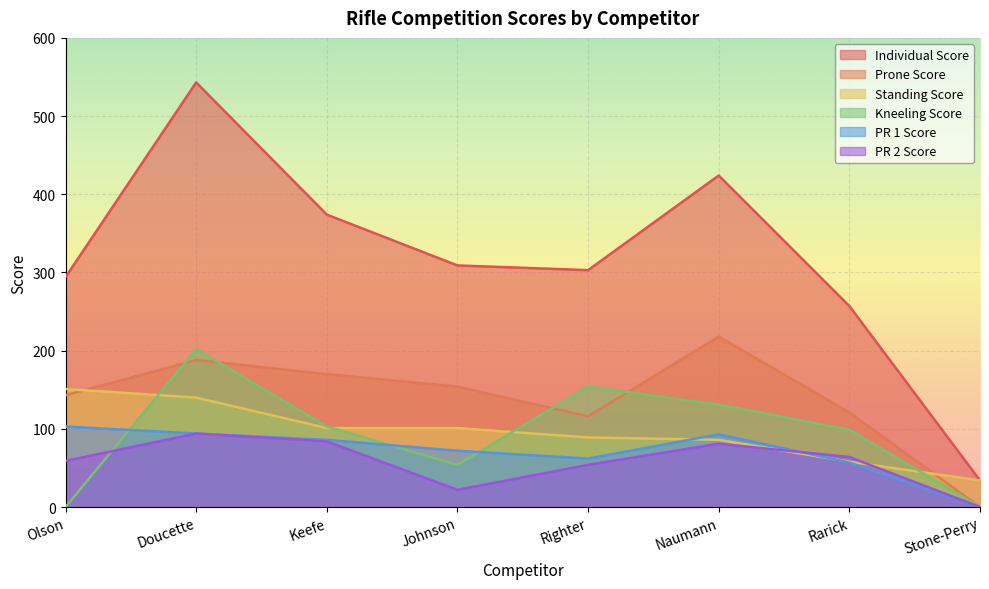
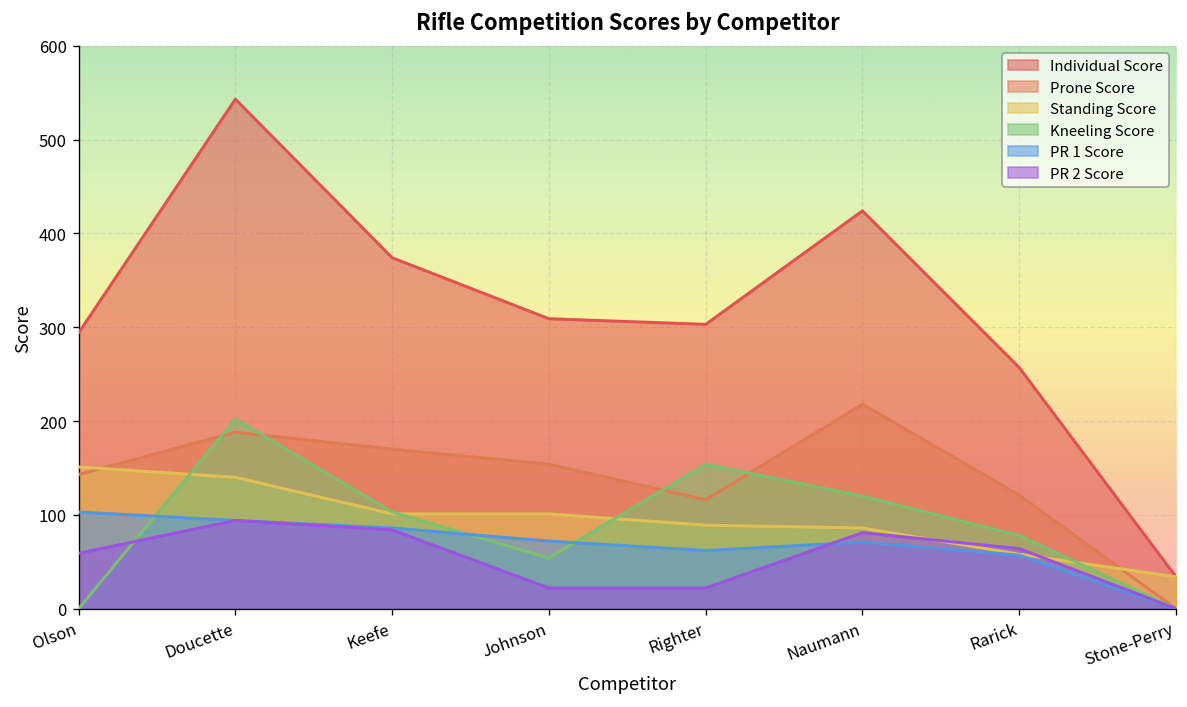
PR 2 Score, Righter: 50 -> 20
Kneeling Score, Naumann: 130 -> 120
PR 1 Score, Naumann: 90 -> 70
Kneeling Score, Rarick: 100 -> 80
